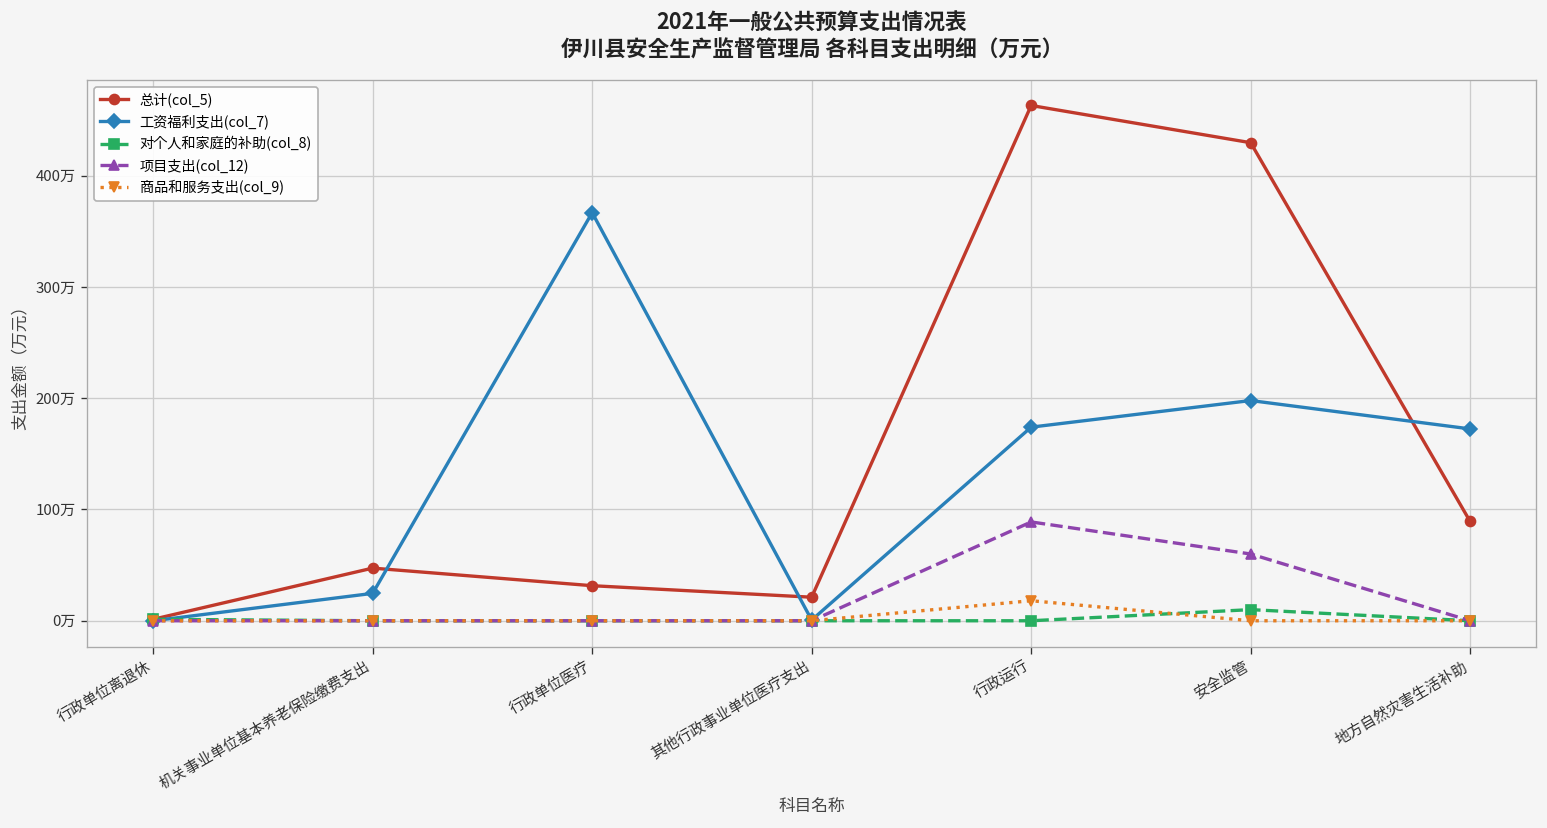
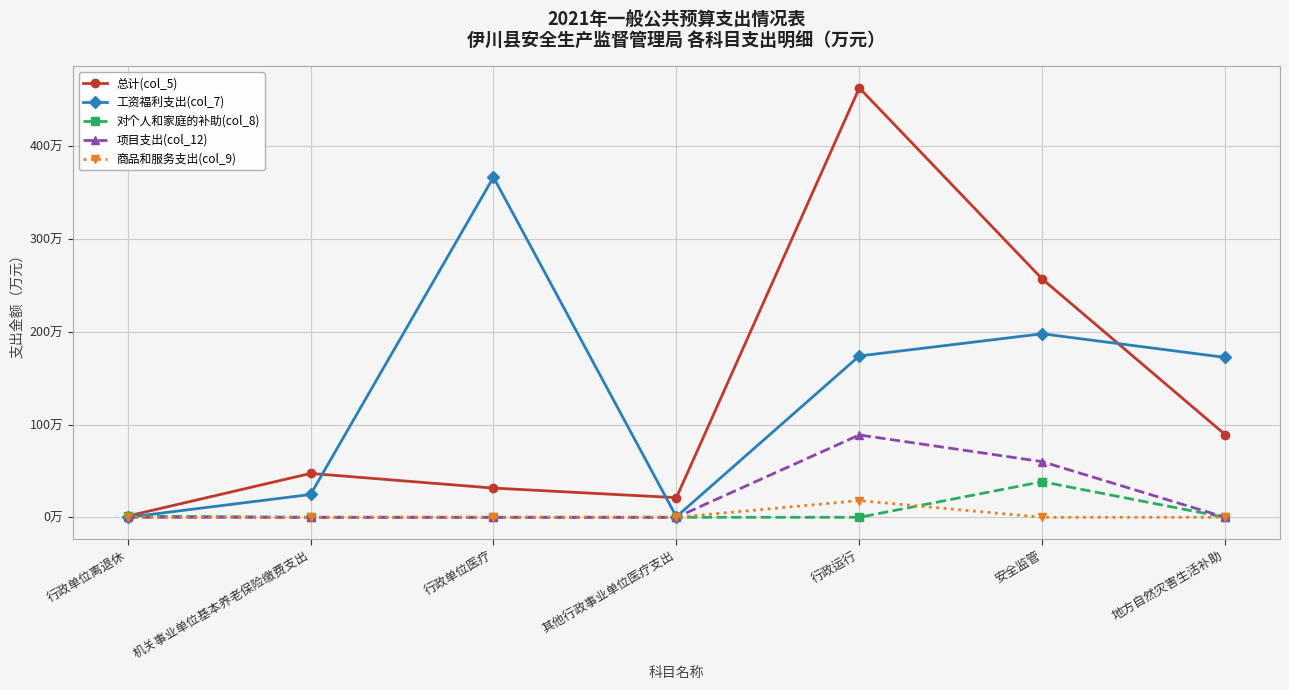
总计(col_5), 安全监管: 430万 -> 260万
对个人和家庭的补助(col_8), 安全监管: 10万 -> 40万
